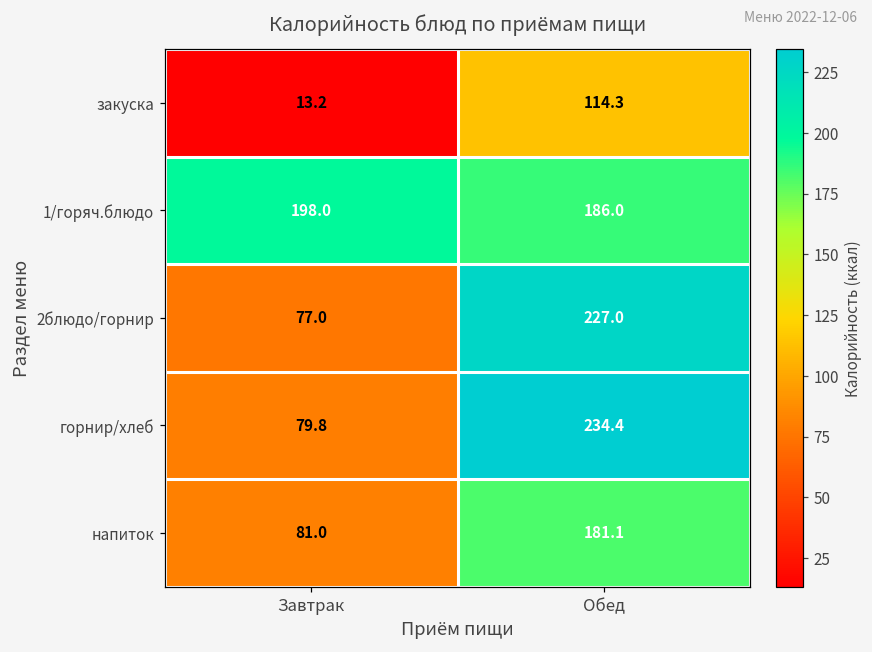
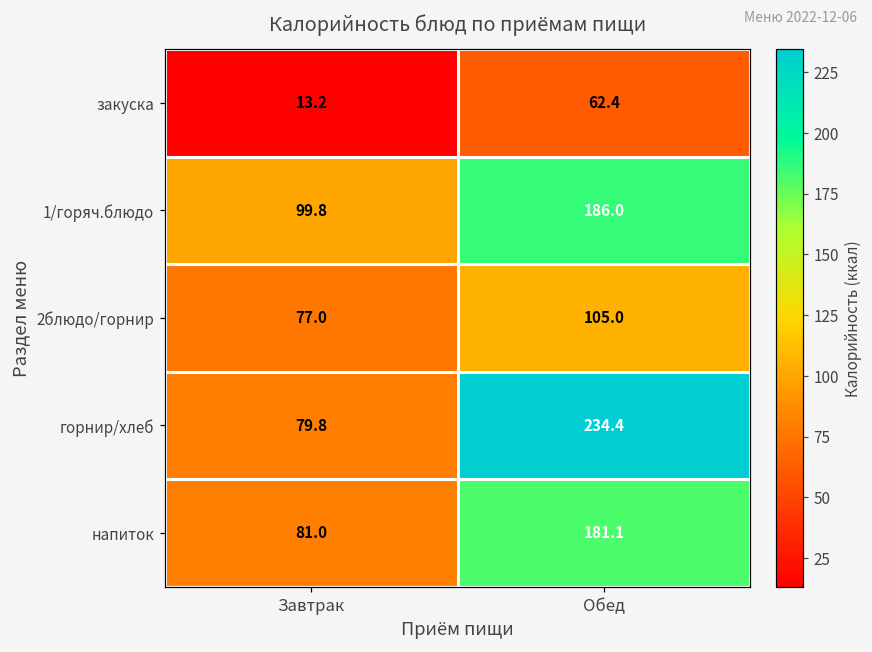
закуска, Обед: 114.3 -> 62.4
1/горяч.блюдо, Завтрак: 198.0 -> 99.8
2блюдо/горнир, Обед: 227.0 -> 105.0
